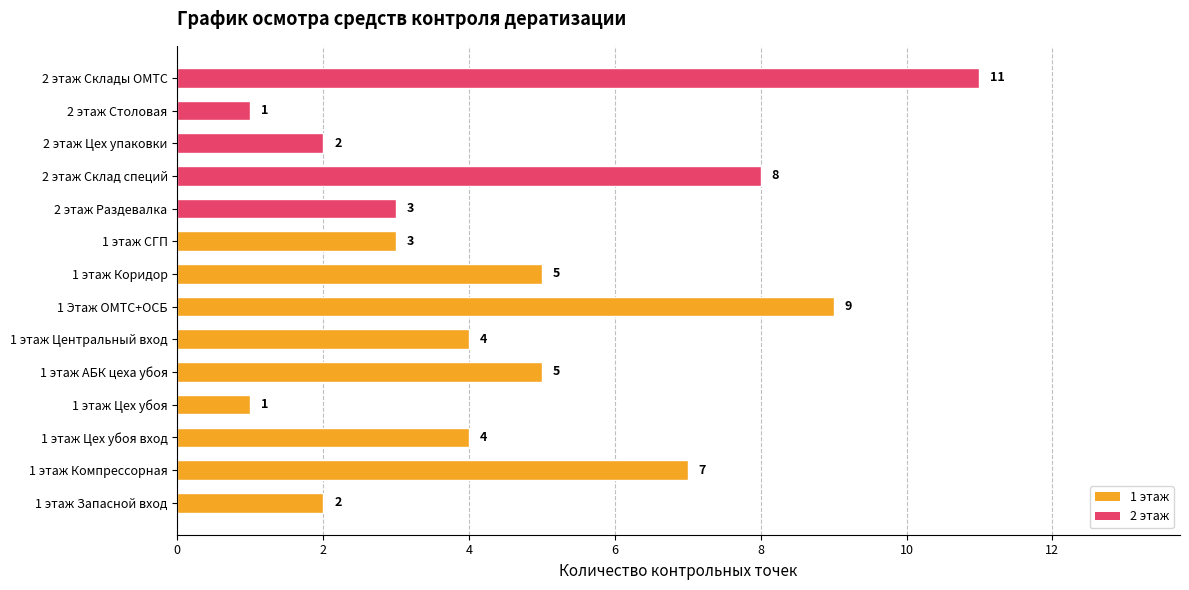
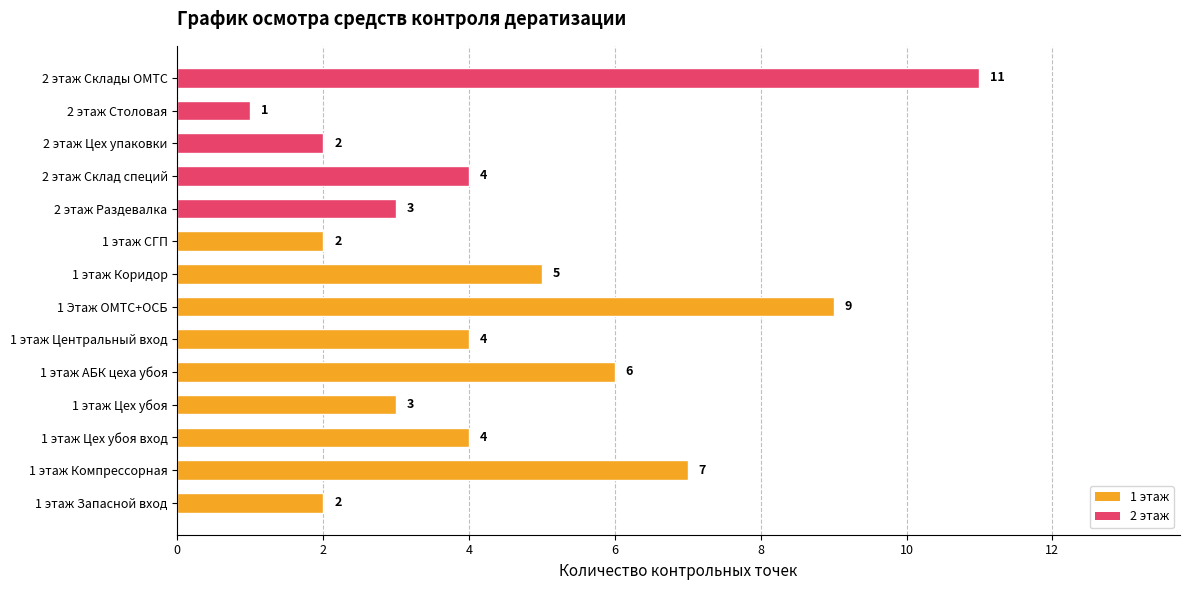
2 этаж Склад специй: 8 -> 4
1 этаж СГП: 3 -> 2
1 этаж АБК цеха убоя: 5 -> 6
1 этаж Цех убоя: 1 -> 3
